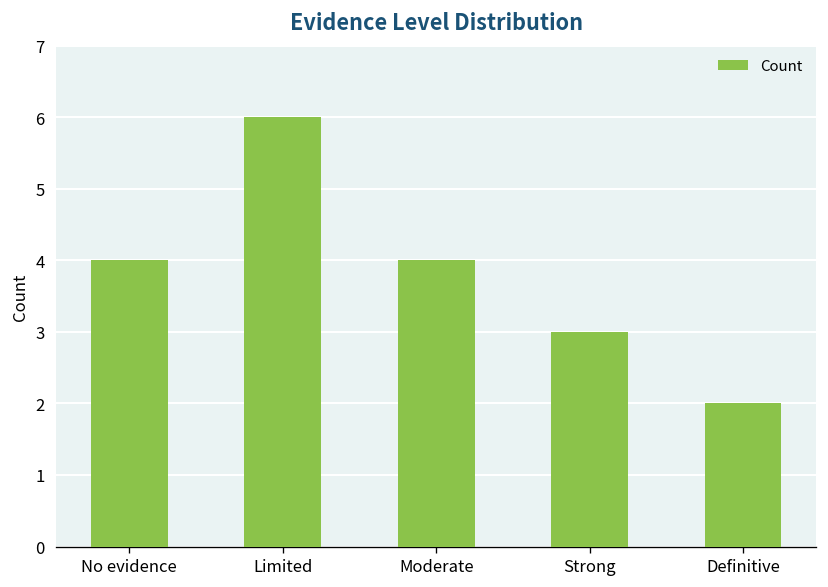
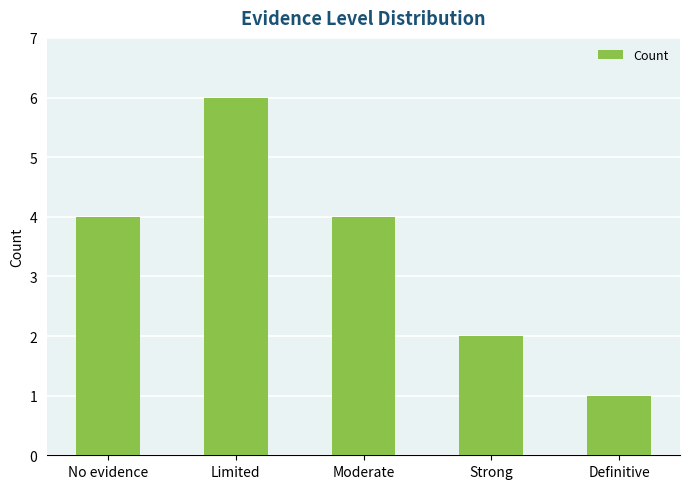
Strong: 3 -> 2
Definitive: 2 -> 1
